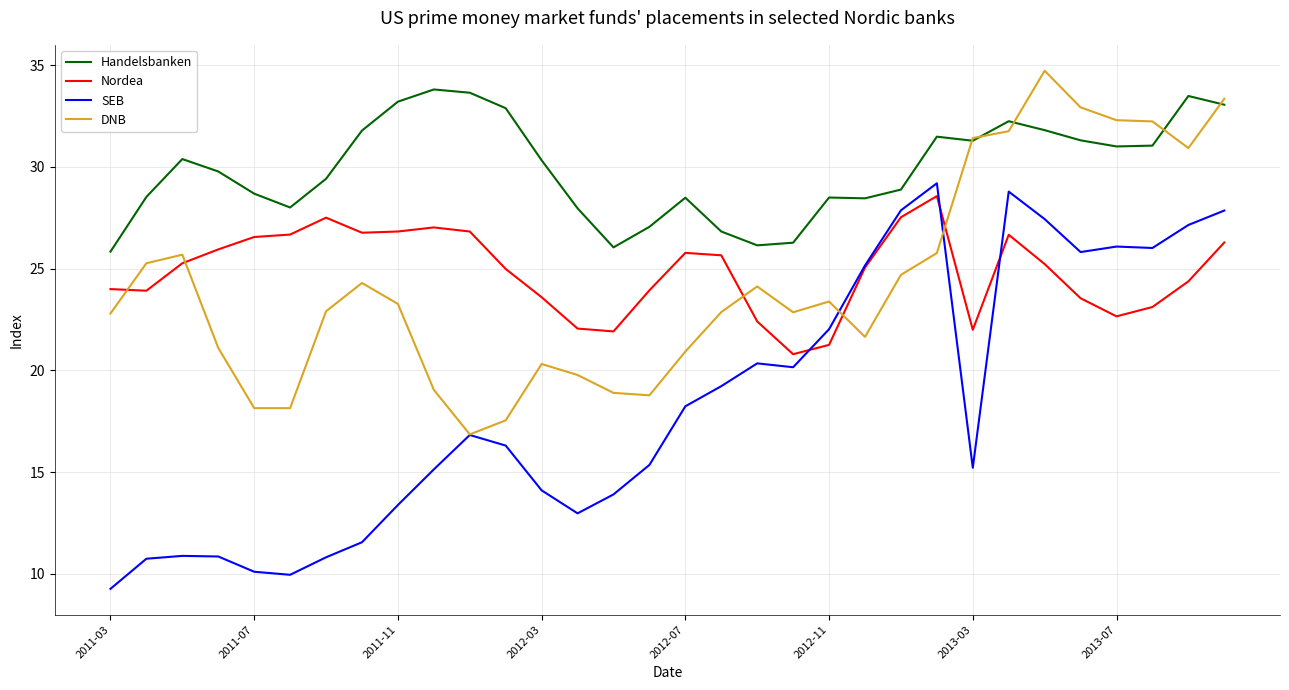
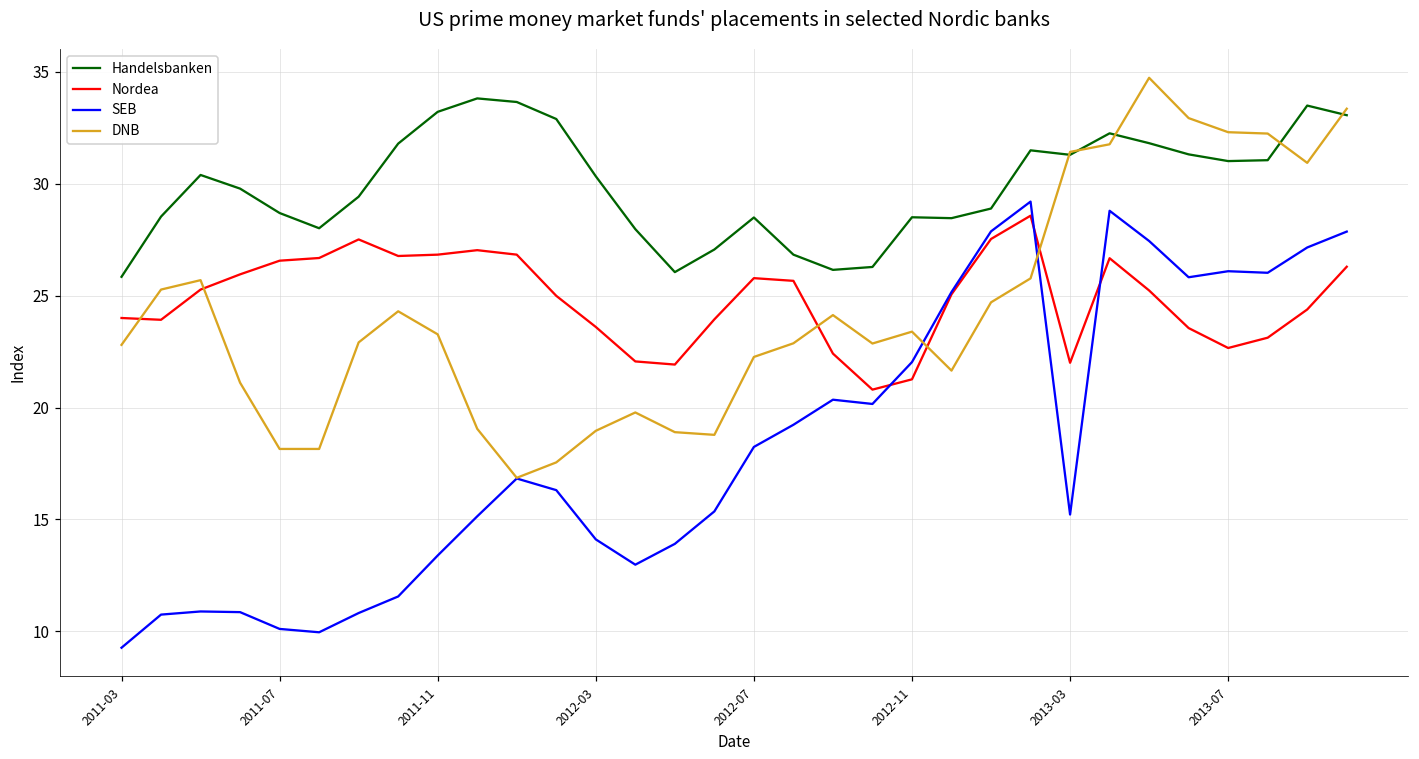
DNB, 2012-03: 20.3 -> 19.0
DNB, 2012-07: 20.9 -> 22.3
